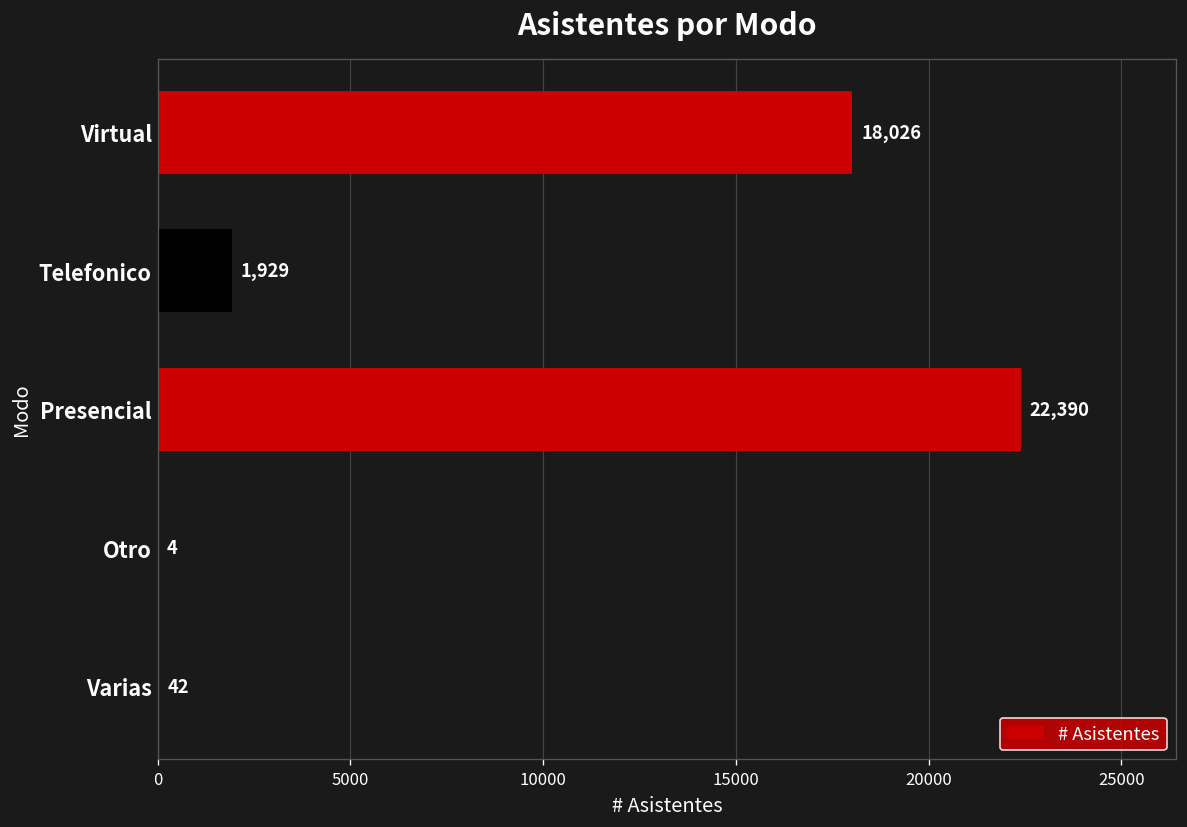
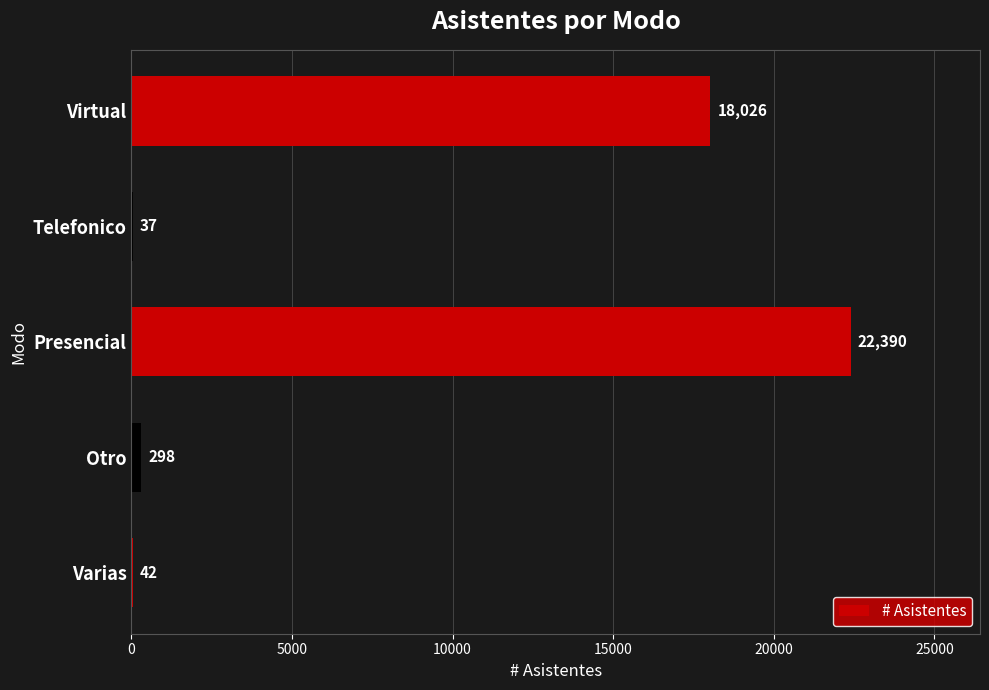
Telefonico: 1,929 -> 37
Otro: 4 -> 298
